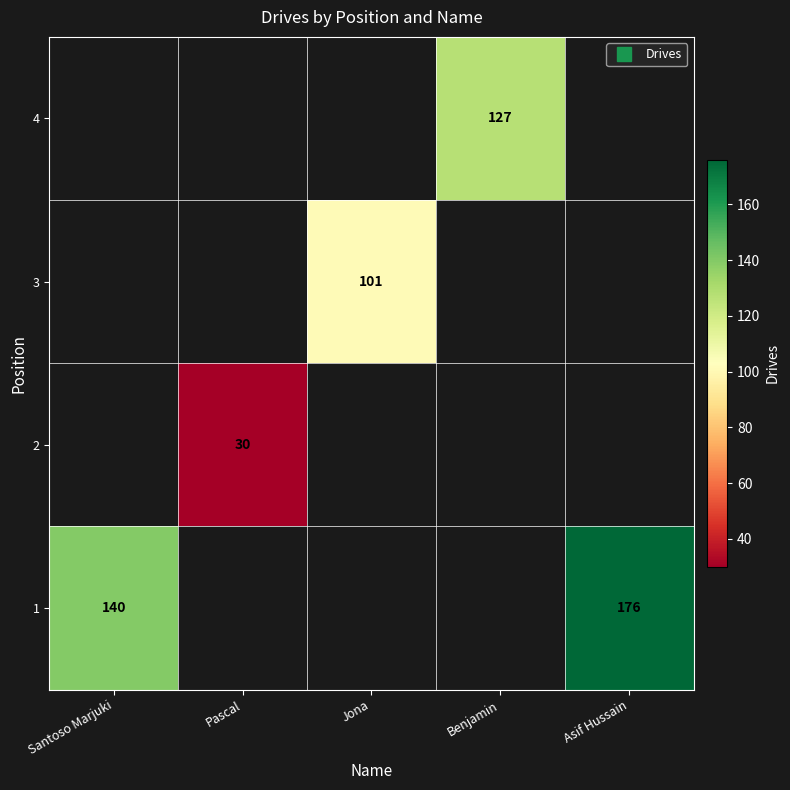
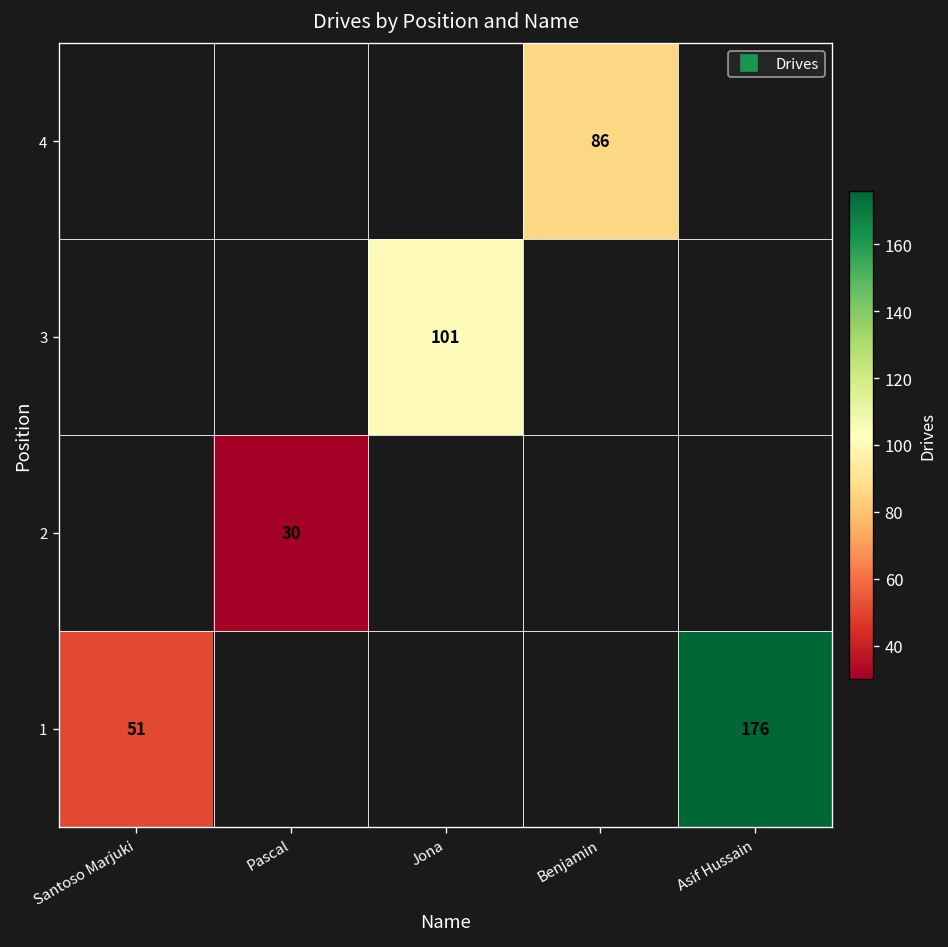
4, Benjamin: 127 -> 86
1, Santoso Marjuki: 140 -> 51
